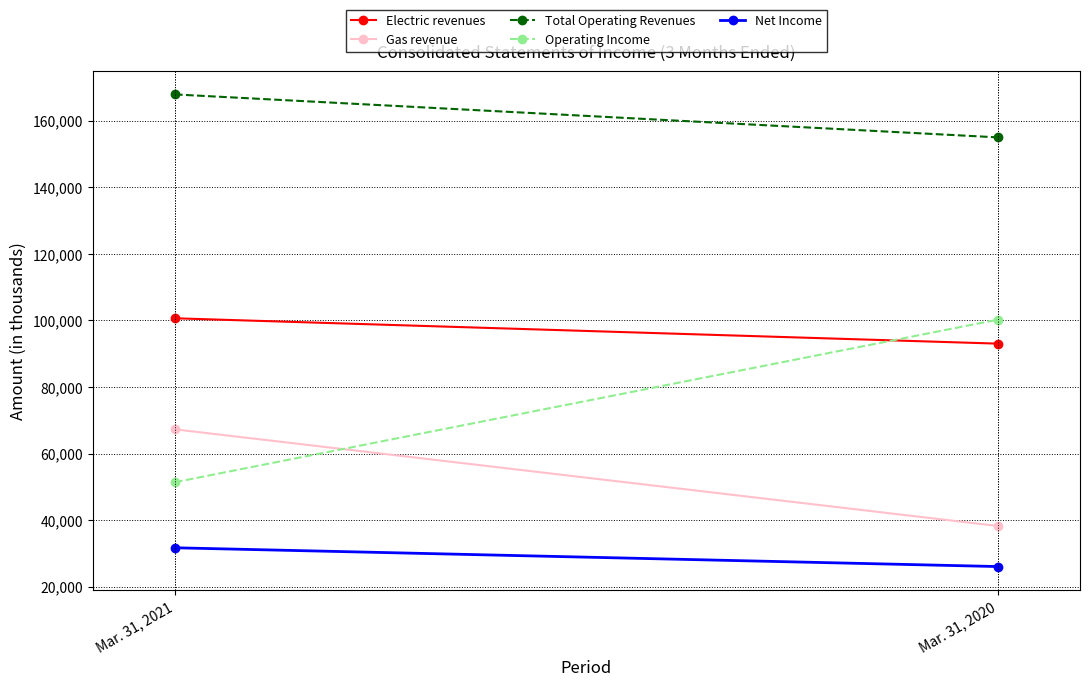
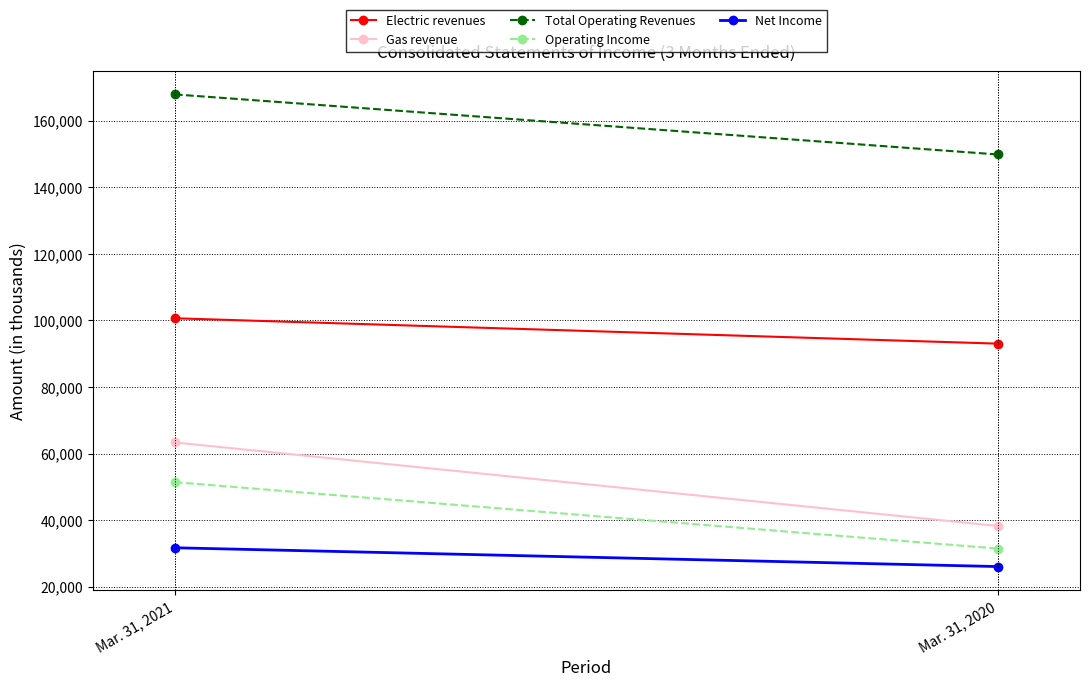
Gas revenue, Mar. 31, 2021: 67,000 -> 63,000
Total Operating Revenues, Mar. 31, 2020: 155,000 -> 150,000
Operating Income, Mar. 31, 2020: 100,000 -> 31,000
